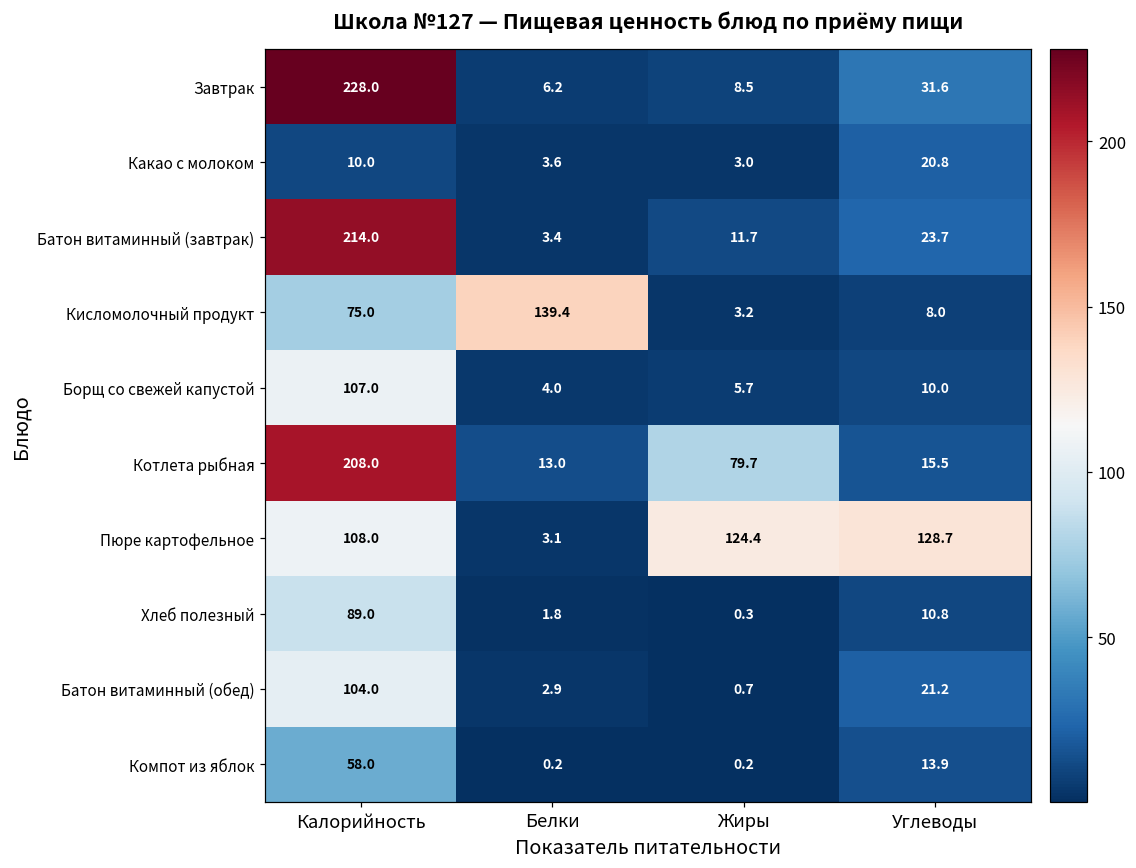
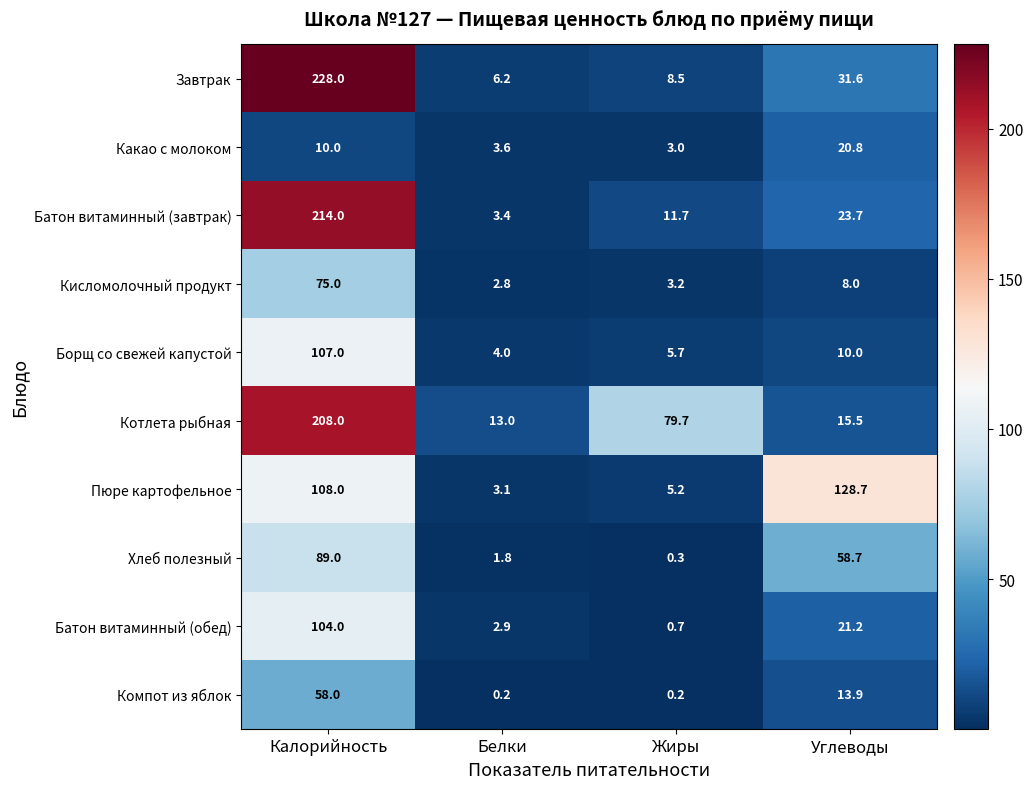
Кисломолочный продукт, Белки: 139.4 -> 2.8
Пюре картофельное, Жиры: 124.4 -> 5.2
Хлеб полезный, Углеводы: 10.8 -> 58.7
